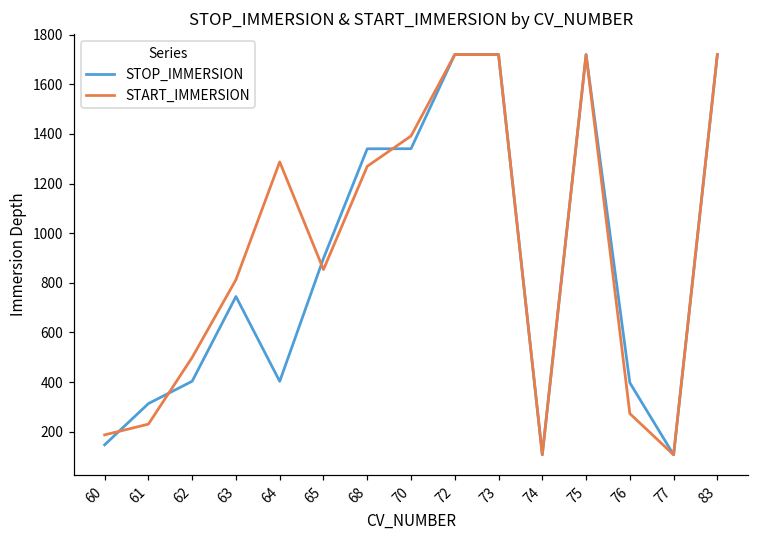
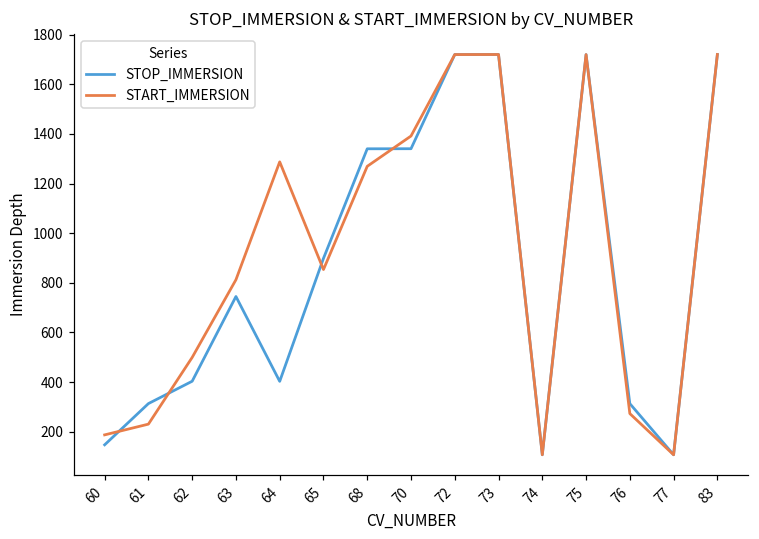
STOP_IMMERSION, 76: 400 -> 310
